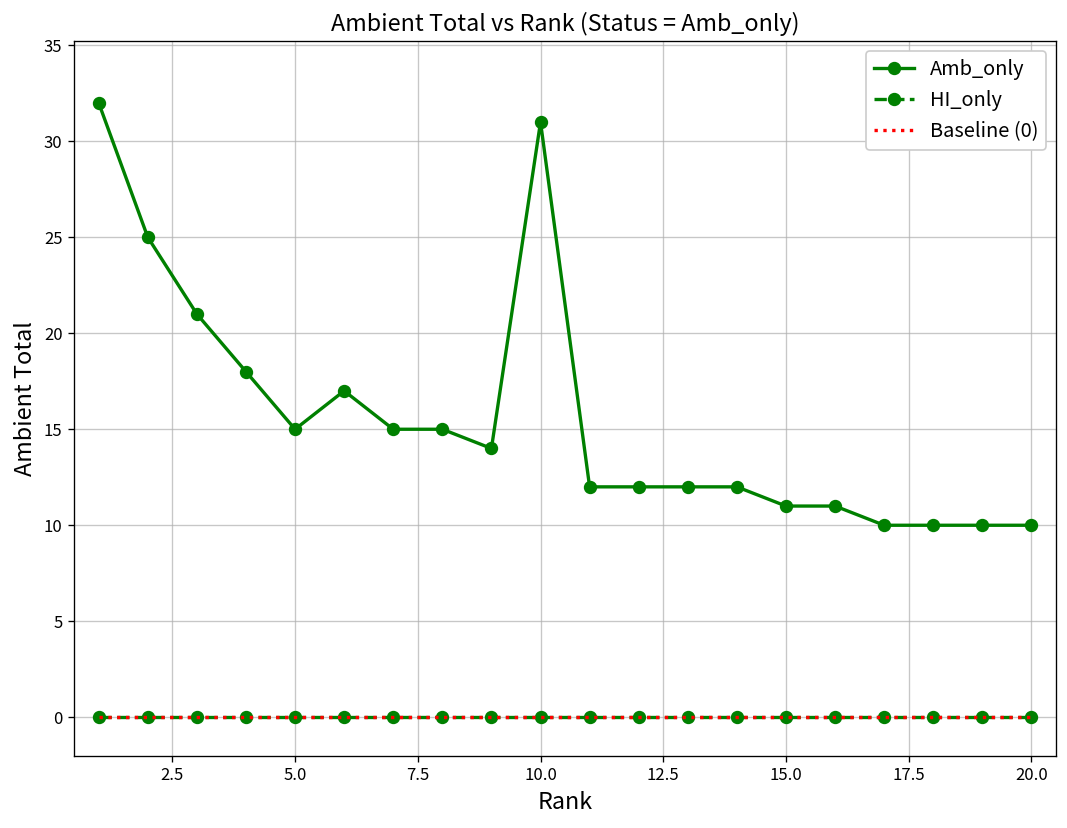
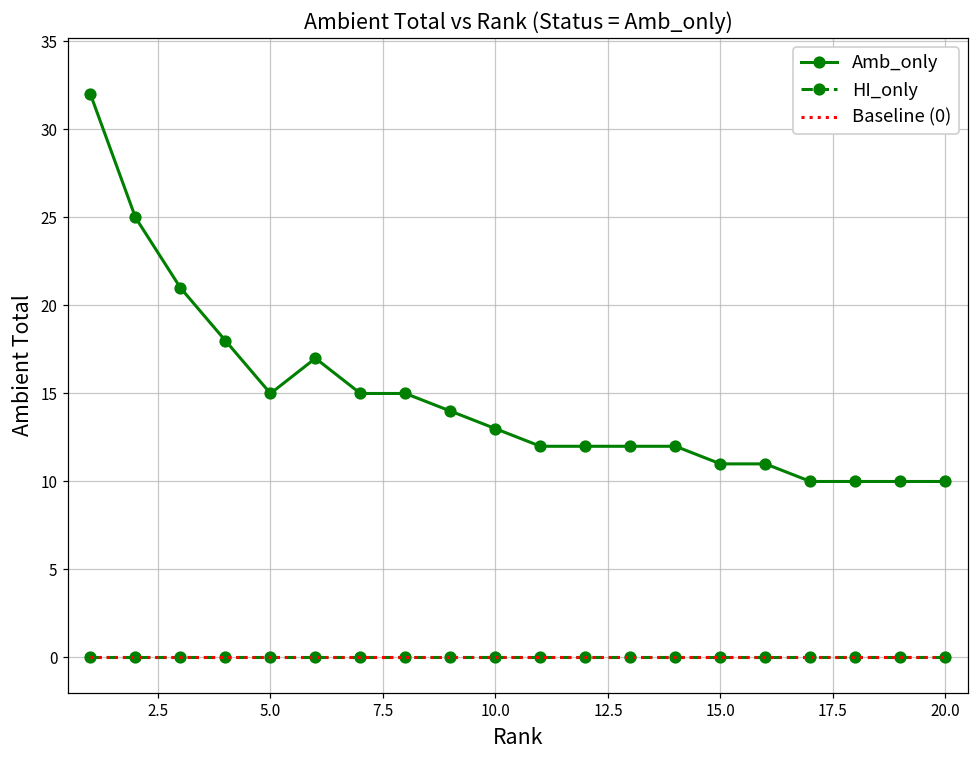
Amb_only, 10.0: 31 -> 13
